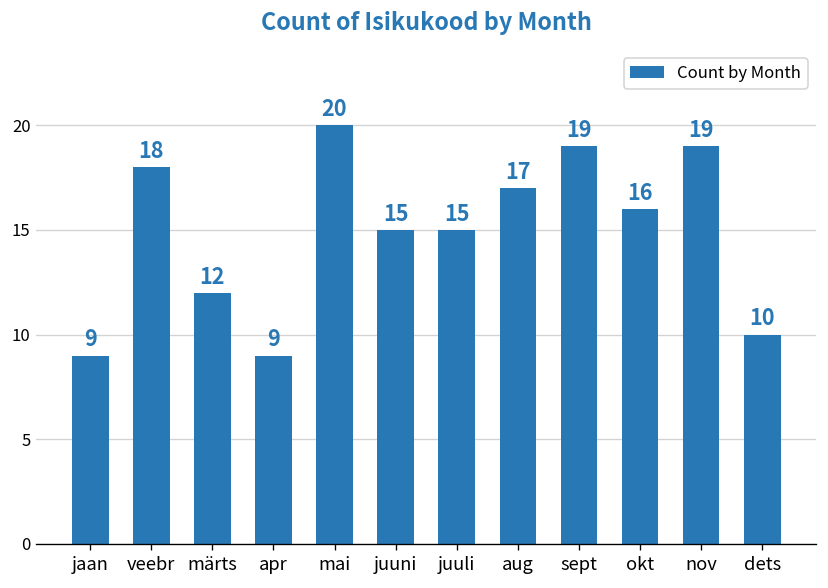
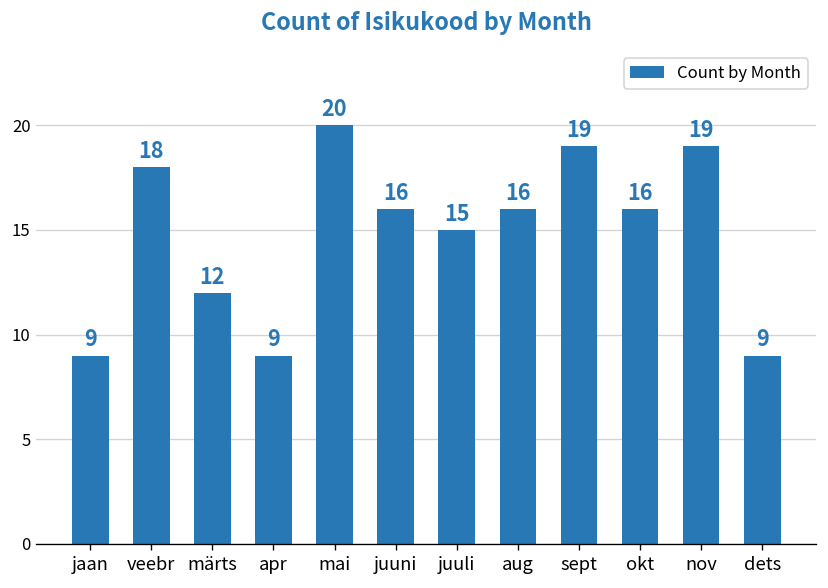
juuni: 15 -> 16
aug: 17 -> 16
dets: 10 -> 9
